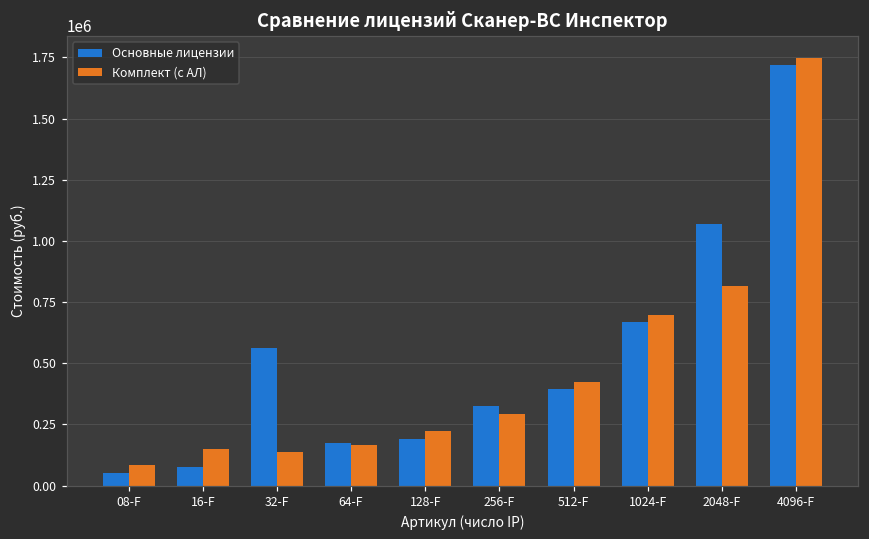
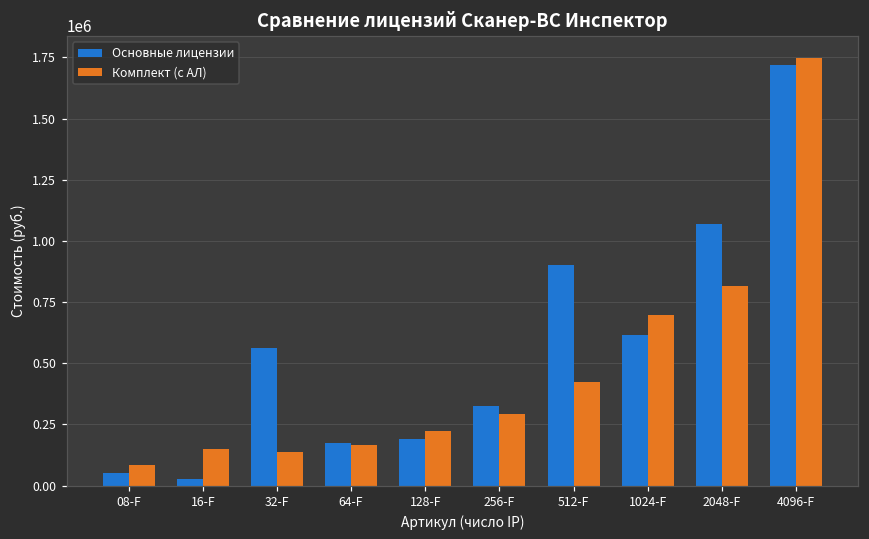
Основные лицензии, 16-F: 70000 -> 30000
Основные лицензии, 512-F: 390000 -> 900000
Основные лицензии, 1024-F: 670000 -> 620000
